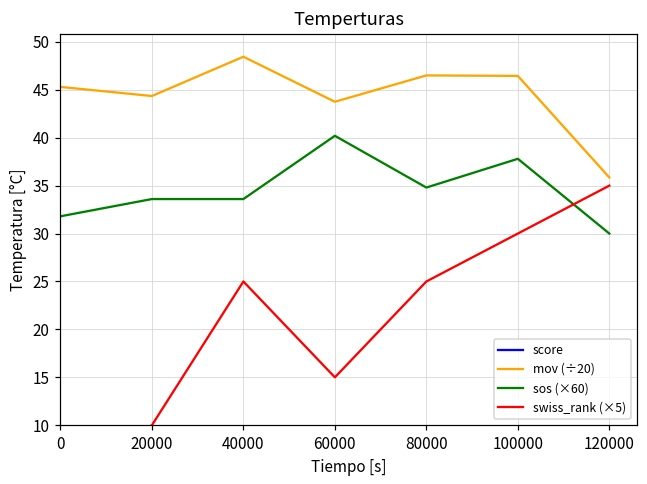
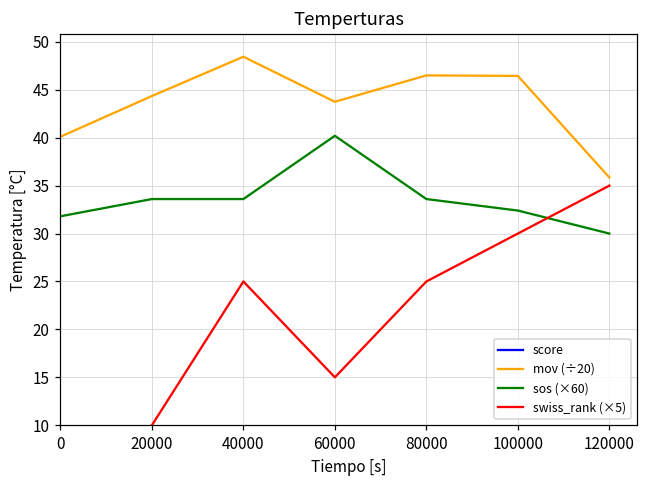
mov (÷20), 0: 45 -> 40
sos (×60), 80000: 35 -> 34
sos (×60), 100000: 38 -> 32
